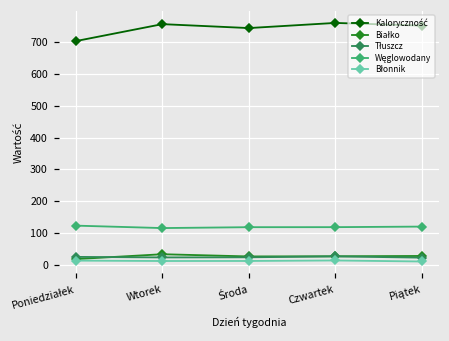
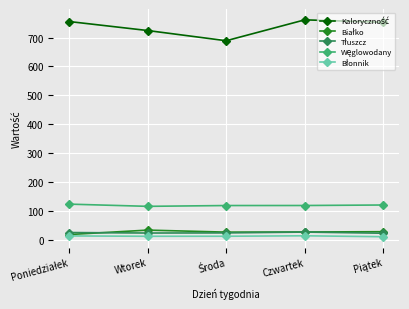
Kaloryczność, Poniedziałek: 700 -> 760
Kaloryczność, Wtorek: 760 -> 720
Kaloryczność, Środa: 750 -> 690
